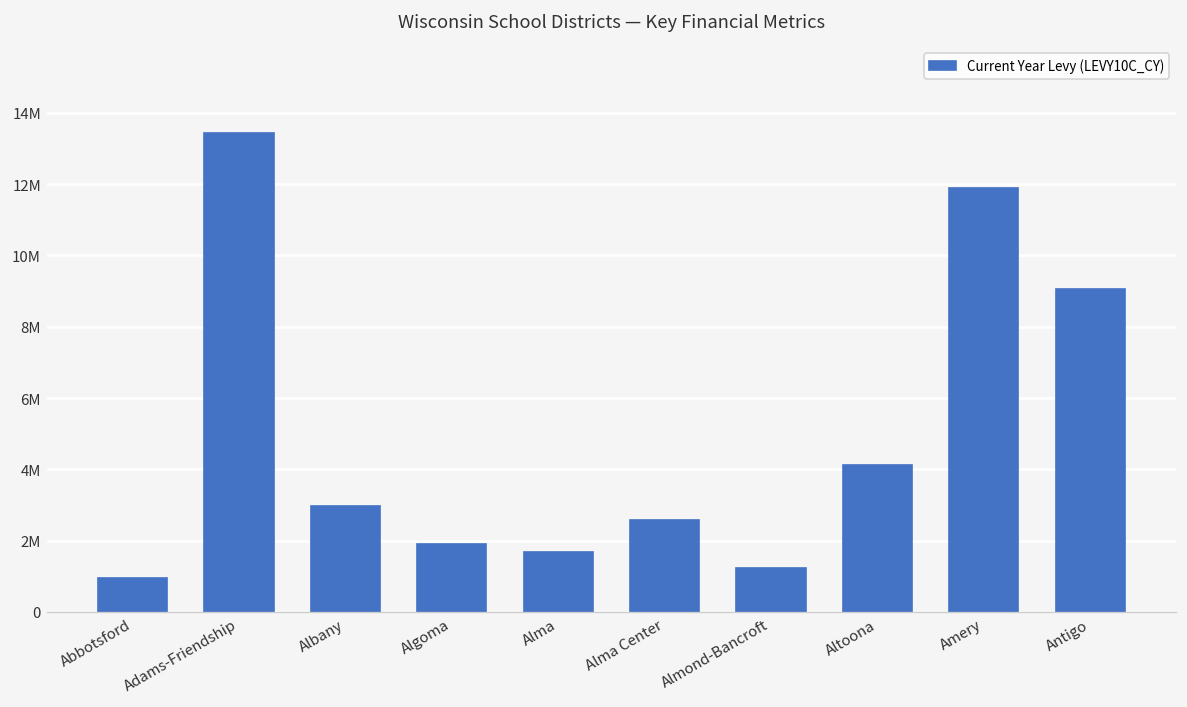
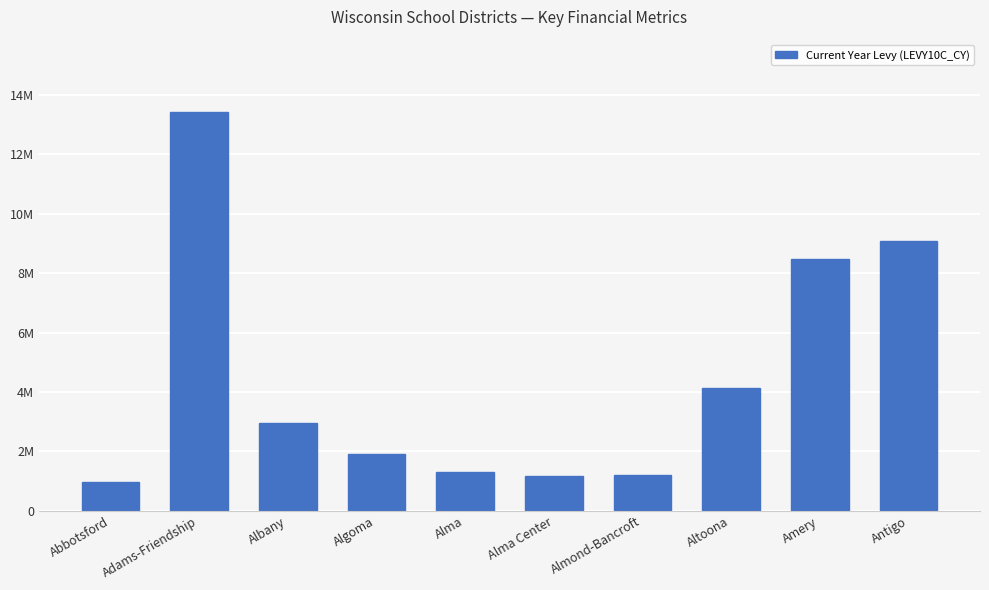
Alma: 1700000 -> 1300000
Alma Center: 2600000 -> 1200000
Amery: 11900000 -> 8500000
